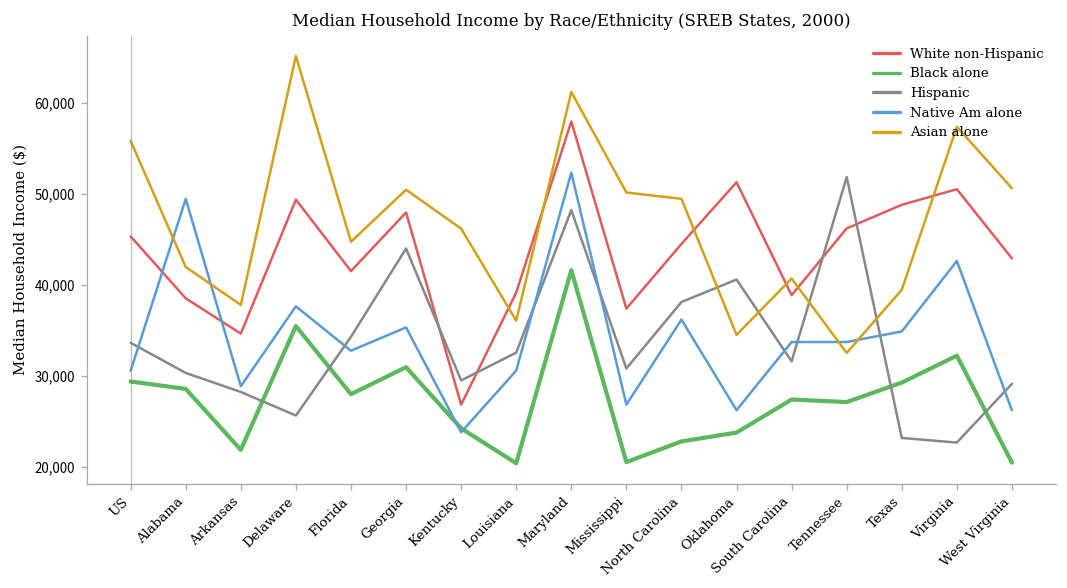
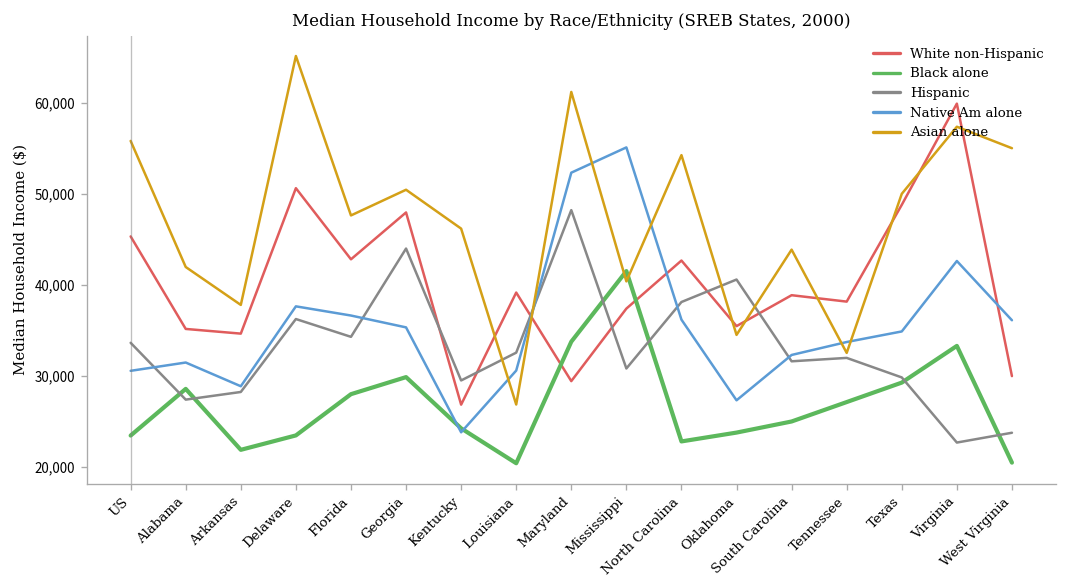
Black alone, US: 29,000 -> 23,000
White non-Hispanic, Alabama: 39,000 -> 35,000
Hispanic, Alabama: 30,000 -> 27,000
Native Am alone, Alabama: 49,000 -> 32,000
White non-Hispanic, Delaware: 49,000 -> 51,000
Black alone, Delaware: 36,000 -> 24,000
Hispanic, Delaware: 26,000 -> 36,000
White non-Hispanic, Florida: 42,000 -> 43,000
Native Am alone, Florida: 33,000 -> 37,000
Asian alone, Florida: 45,000 -> 48,000
Black alone, Georgia: 31,000 -> 30,000
Asian alone, Louisiana: 36,000 -> 27,000
White non-Hispanic, Maryland: 58,000 -> 29,000
Black alone, Maryland: 42,000 -> 34,000
Black alone, Mississippi: 21,000 -> 42,000
Native Am alone, Mississippi: 27,000 -> 55,000
Asian alone, Mississippi: 50,000 -> 40,000
White non-Hispanic, North Carolina: 45,000 -> 43,000
Asian alone, North Carolina: 49,000 -> 54,000
White non-Hispanic, Oklahoma: 51,000 -> 36,000
Native Am alone, Oklahoma: 26,000 -> 27,000
Black alone, South Carolina: 27,000 -> 25,000
Native Am alone, South Carolina: 34,000 -> 32,000
Asian alone, South Carolina: 41,000 -> 44,000
White non-Hispanic, Tennessee: 46,000 -> 38,000
Hispanic, Tennessee: 52,000 -> 32,000
Hispanic, Texas: 23,000 -> 30,000
Asian alone, Texas: 40,000 -> 50,000
White non-Hispanic, Virginia: 51,000 -> 60,000
Black alone, Virginia: 32,000 -> 33,000
White non-Hispanic, West Virginia: 43,000 -> 30,000
Hispanic, West Virginia: 29,000 -> 24,000
Native Am alone, West Virginia: 26,000 -> 36,000
Asian alone, West Virginia: 51,000 -> 55,000
